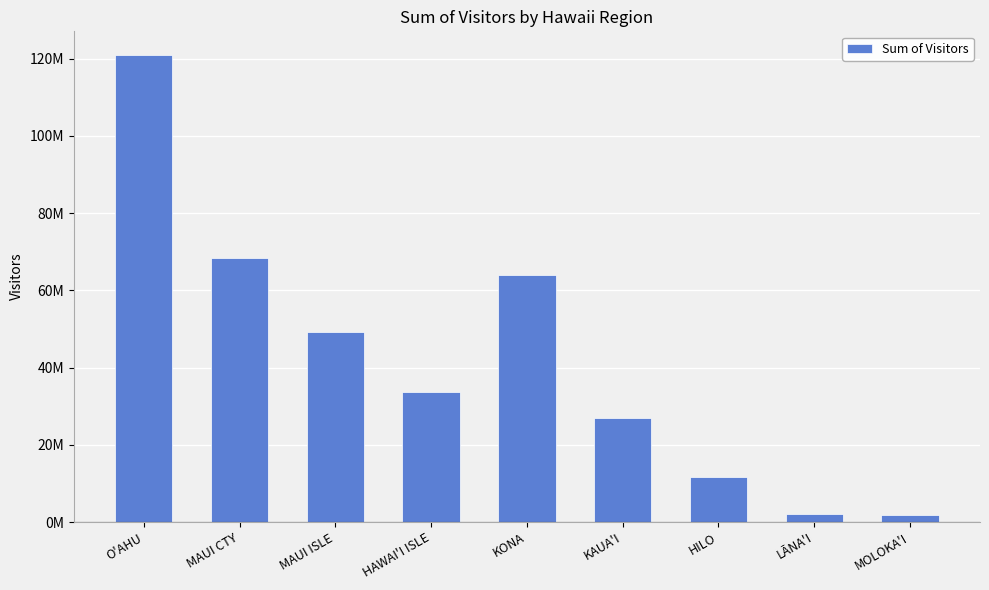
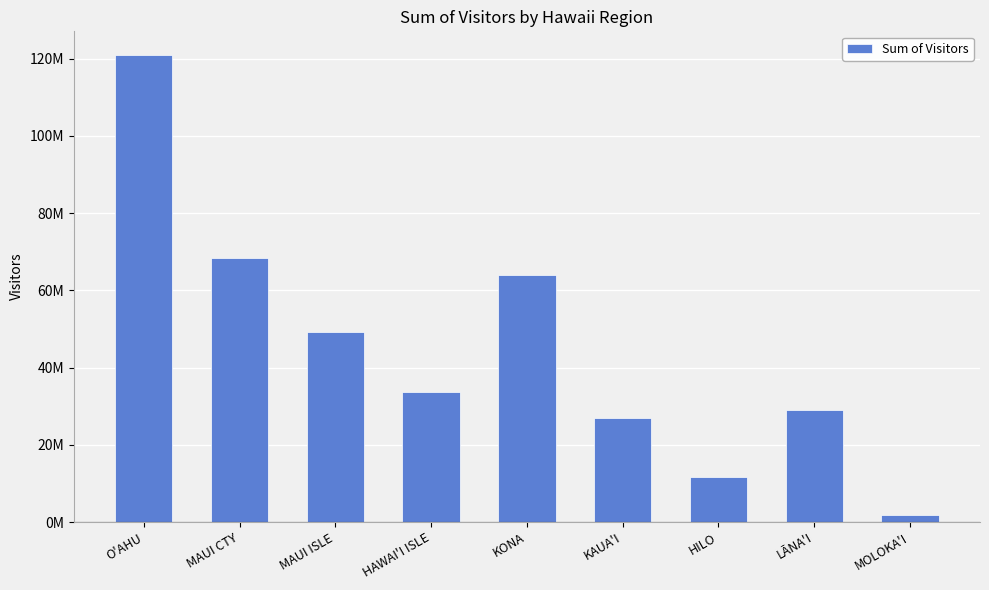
LĀNA'I: 2000000 -> 29000000
